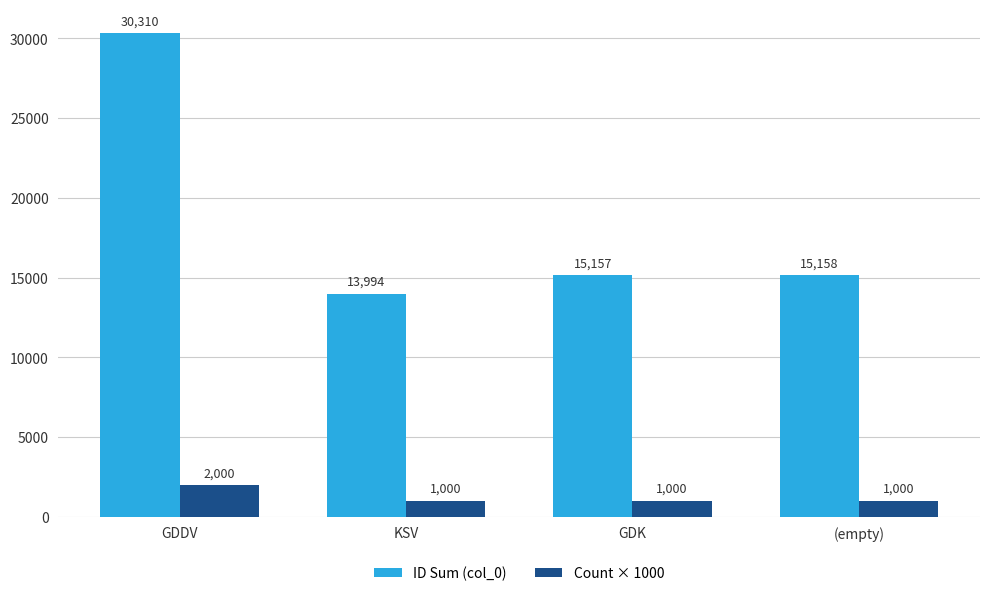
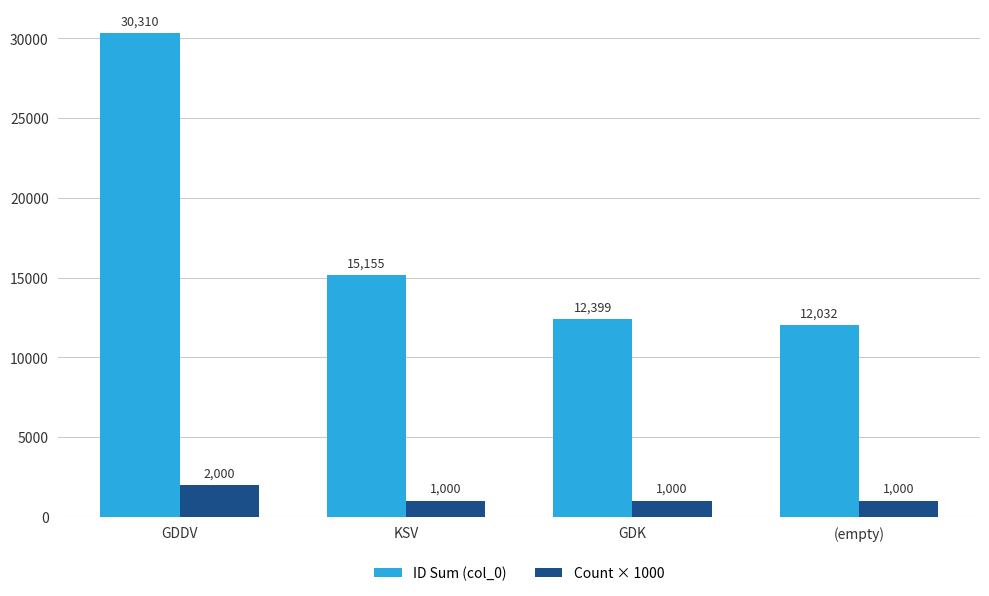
ID Sum (col_0), KSV: 13,994 -> 15,155
ID Sum (col_0), GDK: 15,157 -> 12,399
ID Sum (col_0), (empty): 15,158 -> 12,032
